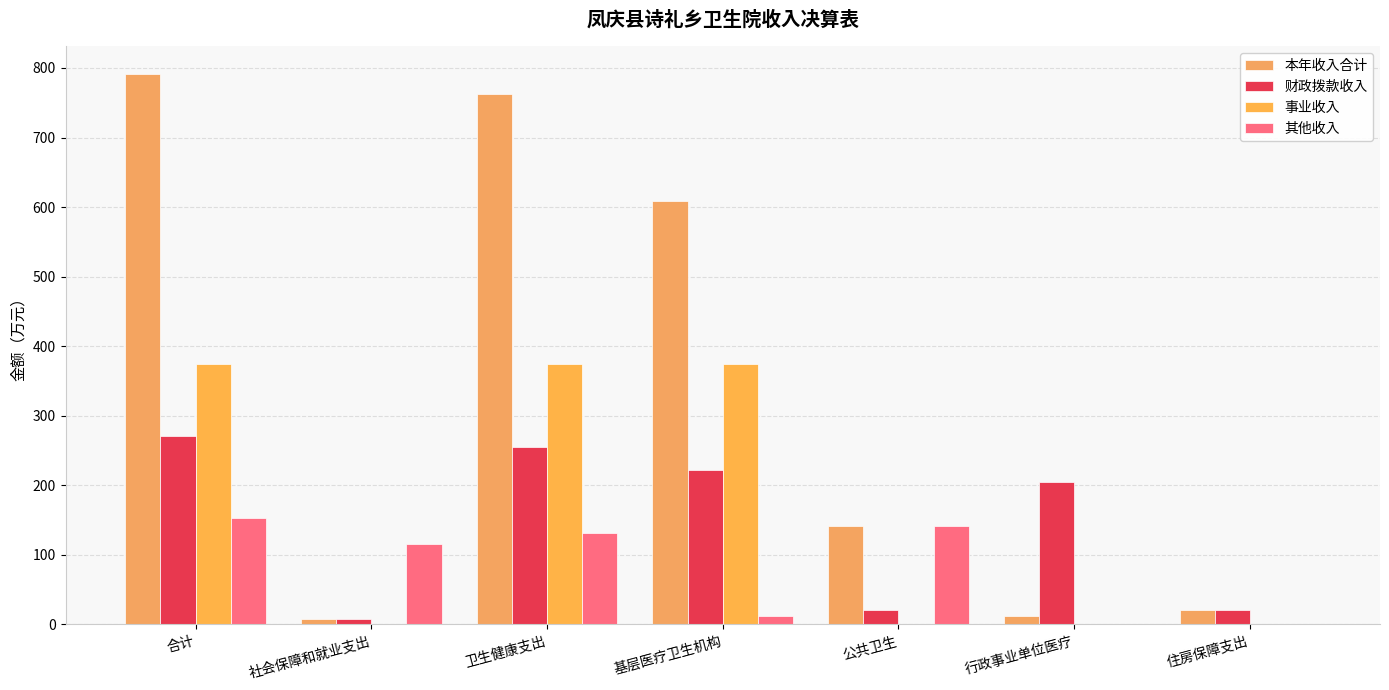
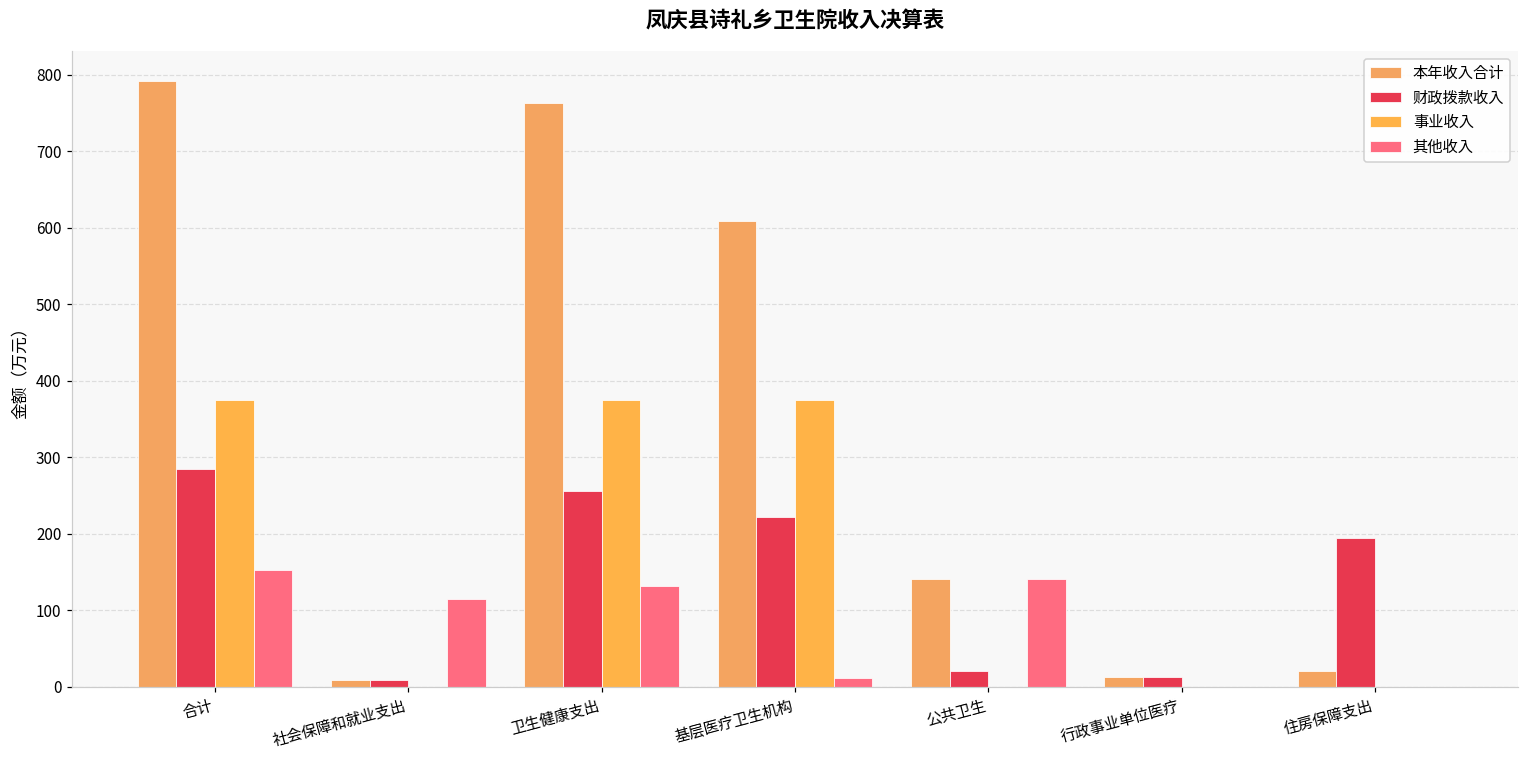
财政拨款收入, 合计: 270 -> 280
财政拨款收入, 行政事业单位医疗: 200 -> 10
财政拨款收入, 住房保障支出: 20 -> 190
